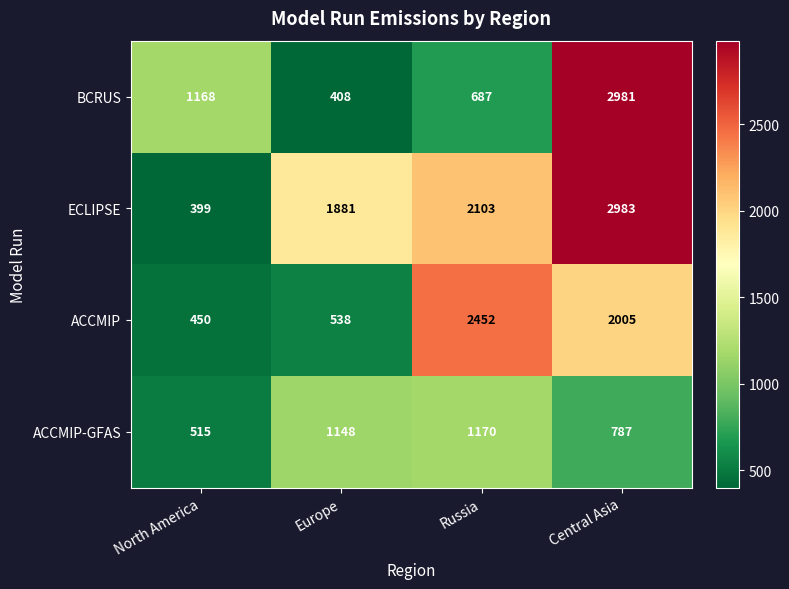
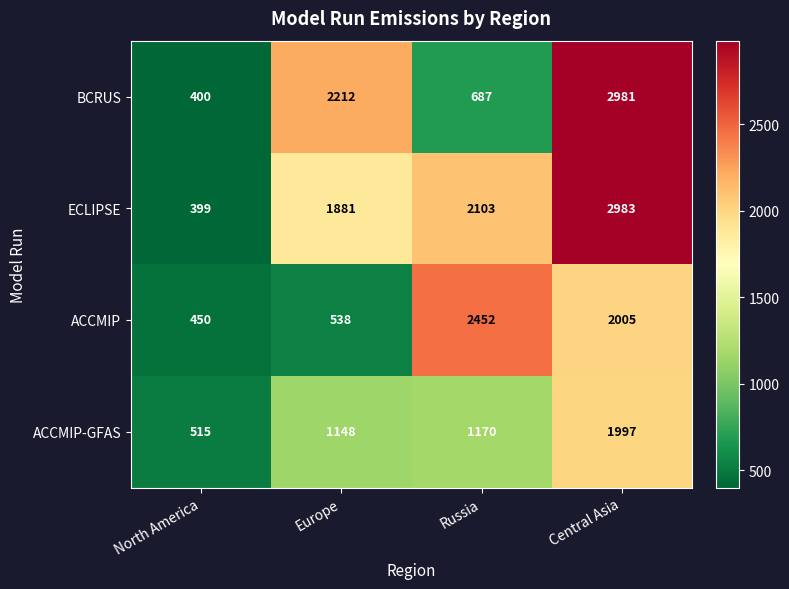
BCRUS, North America: 1168 -> 400
BCRUS, Europe: 408 -> 2212
ACCMIP-GFAS, Central Asia: 787 -> 1997
